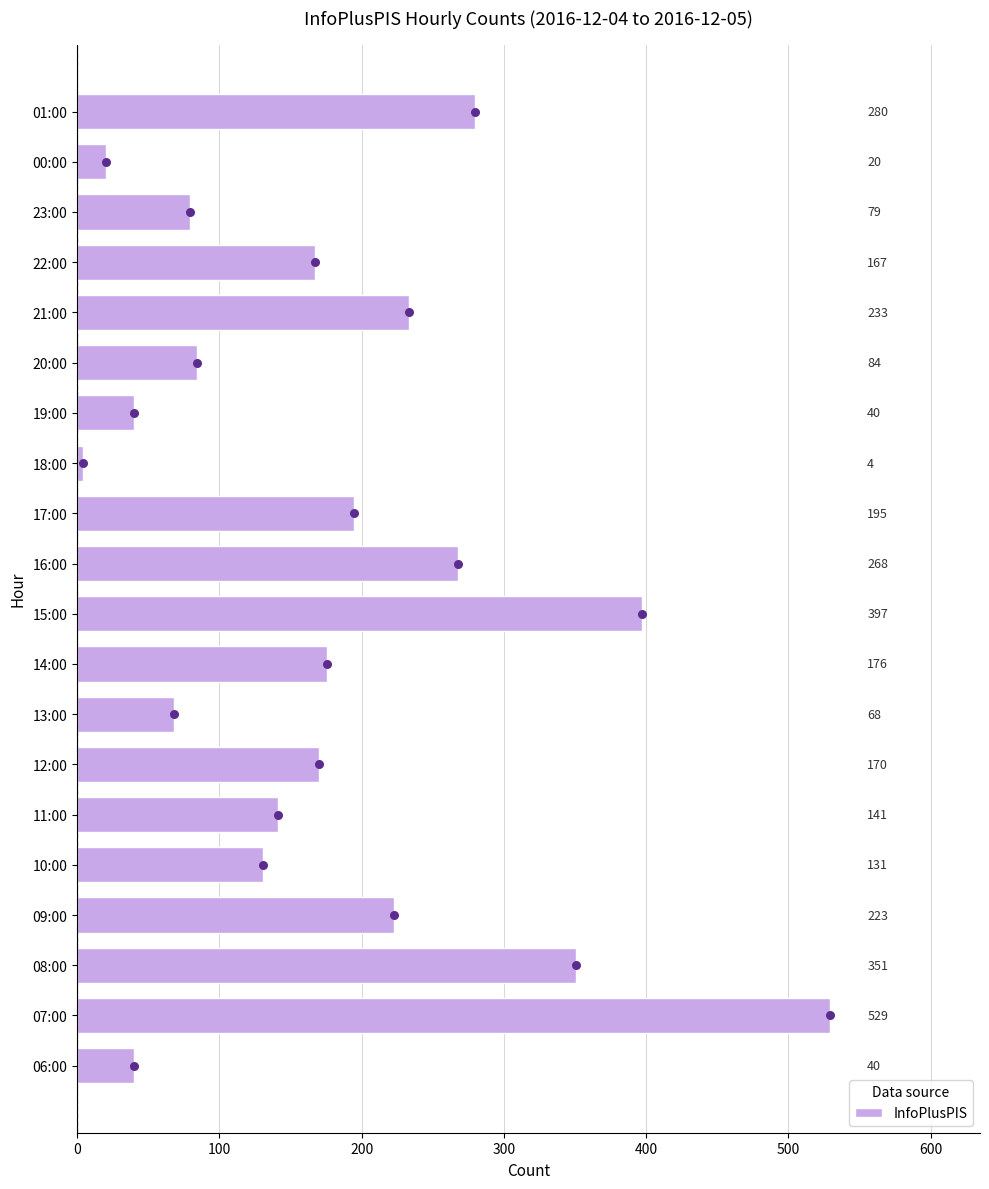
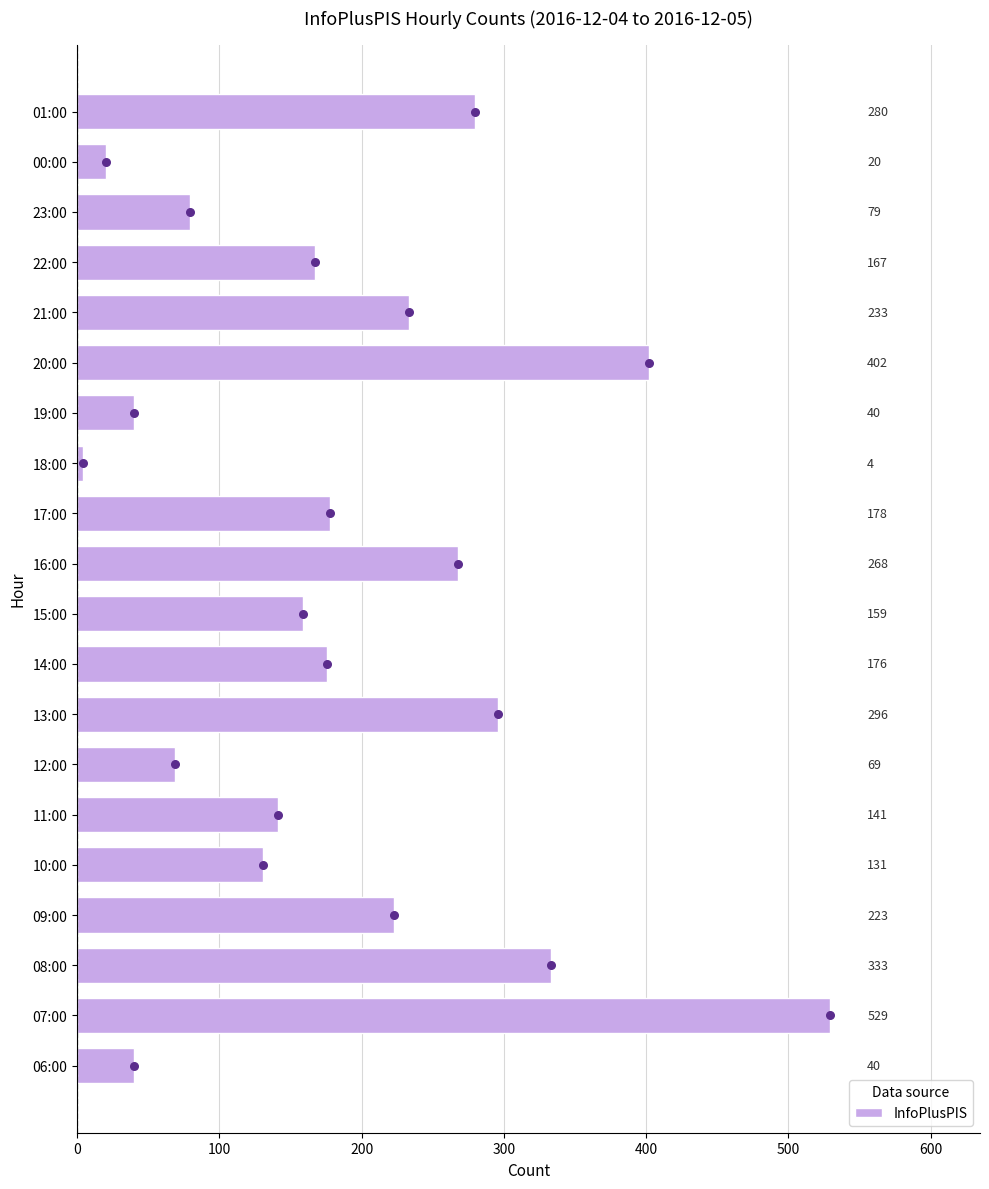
InfoPlusPIS, 20:00: 84 -> 402
InfoPlusPIS, 17:00: 195 -> 178
InfoPlusPIS, 15:00: 397 -> 159
InfoPlusPIS, 13:00: 68 -> 296
InfoPlusPIS, 12:00: 170 -> 69
InfoPlusPIS, 08:00: 351 -> 333
